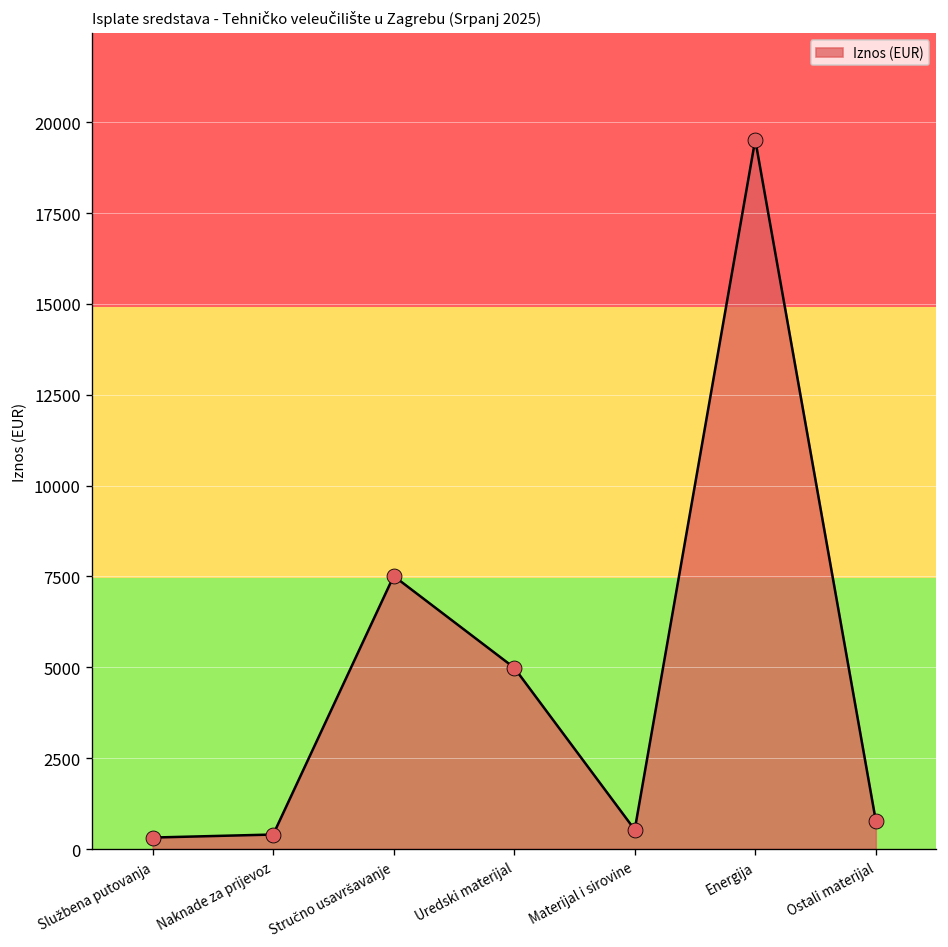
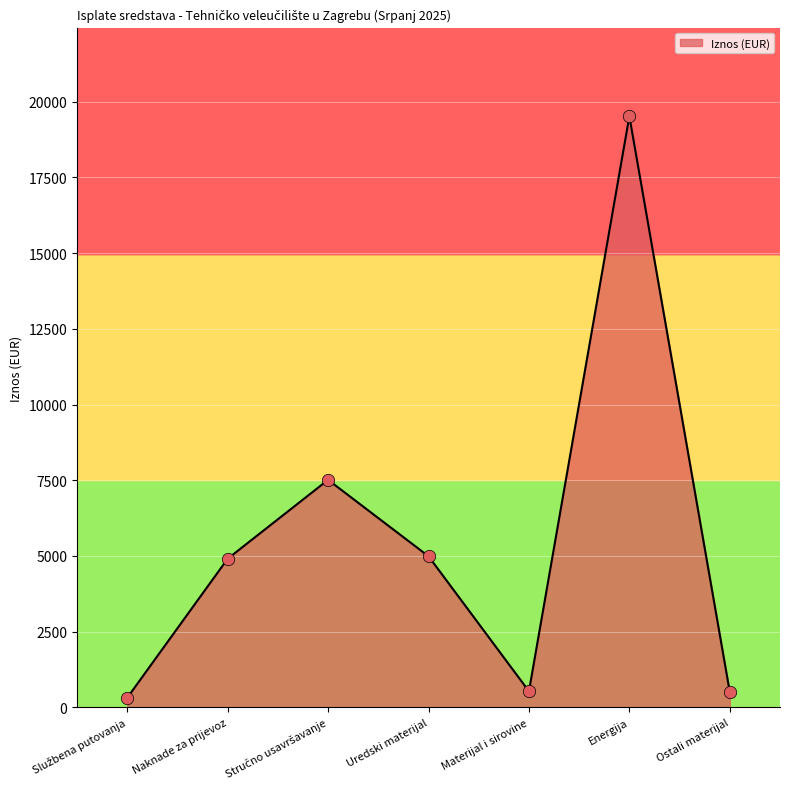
Naknade za prijevoz: 400 -> 4900
Ostali materijal: 800 -> 500
